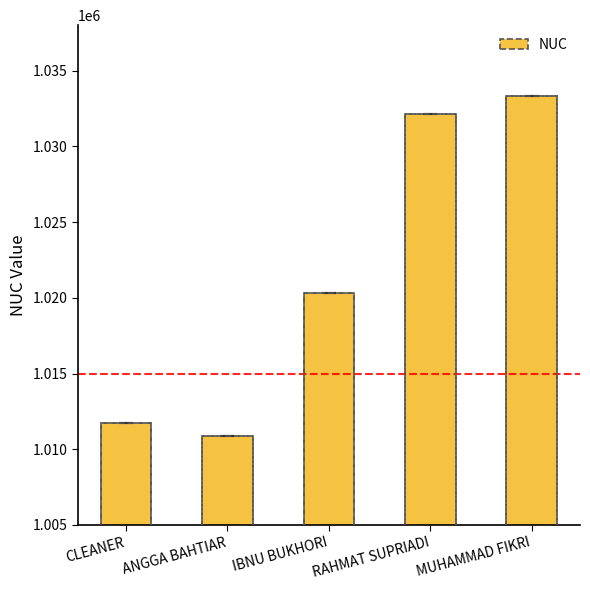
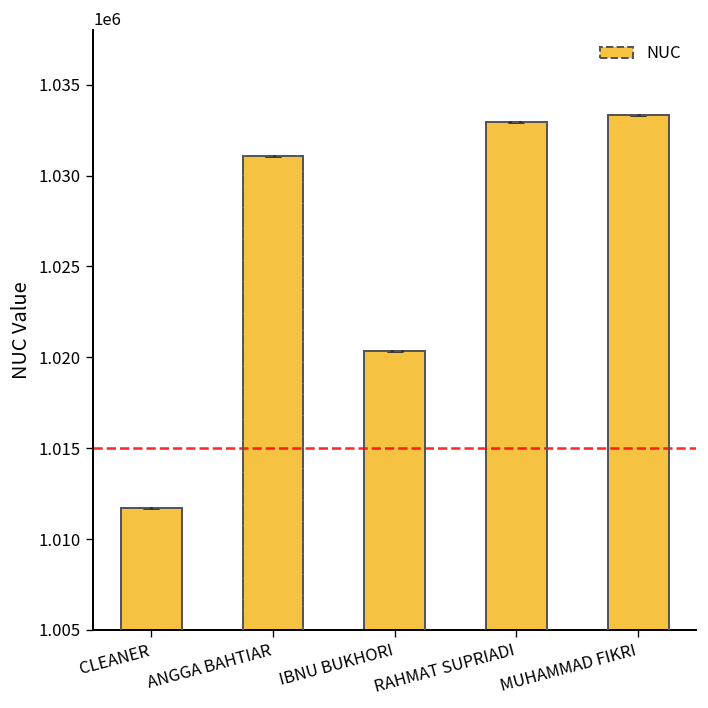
NUC, ANGGA BAHTIAR: 1010900 -> 1031100
NUC, RAHMAT SUPRIADI: 1032100 -> 1033000
